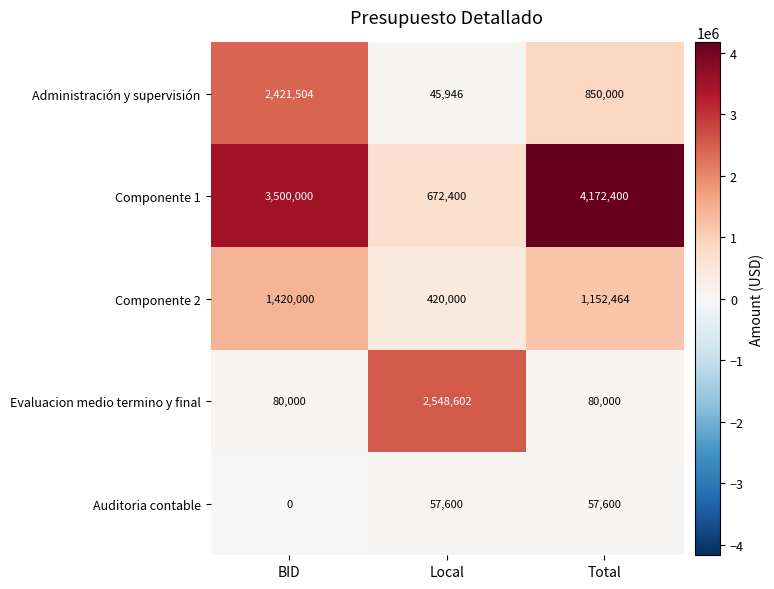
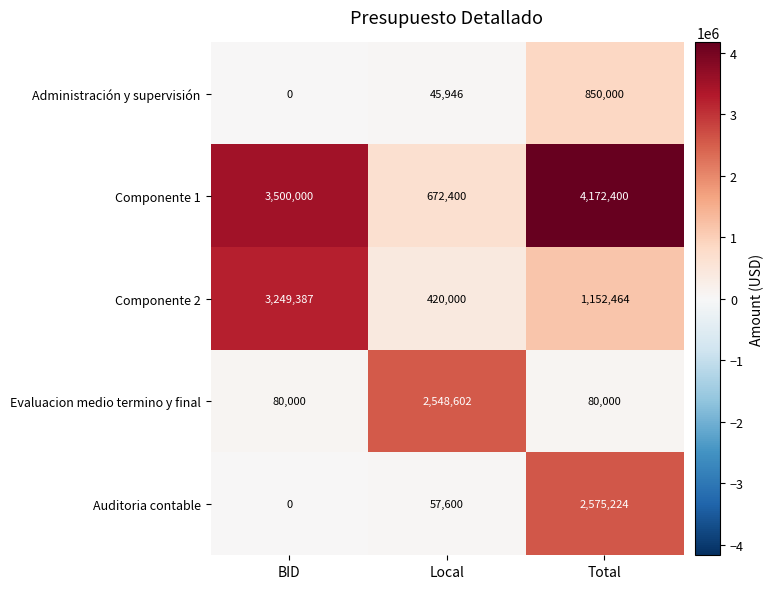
Administración y supervisión, BID: 2,421,504 -> 0
Componente 2, BID: 1,420,000 -> 3,249,387
Auditoria contable, Total: 57,600 -> 2,575,224
